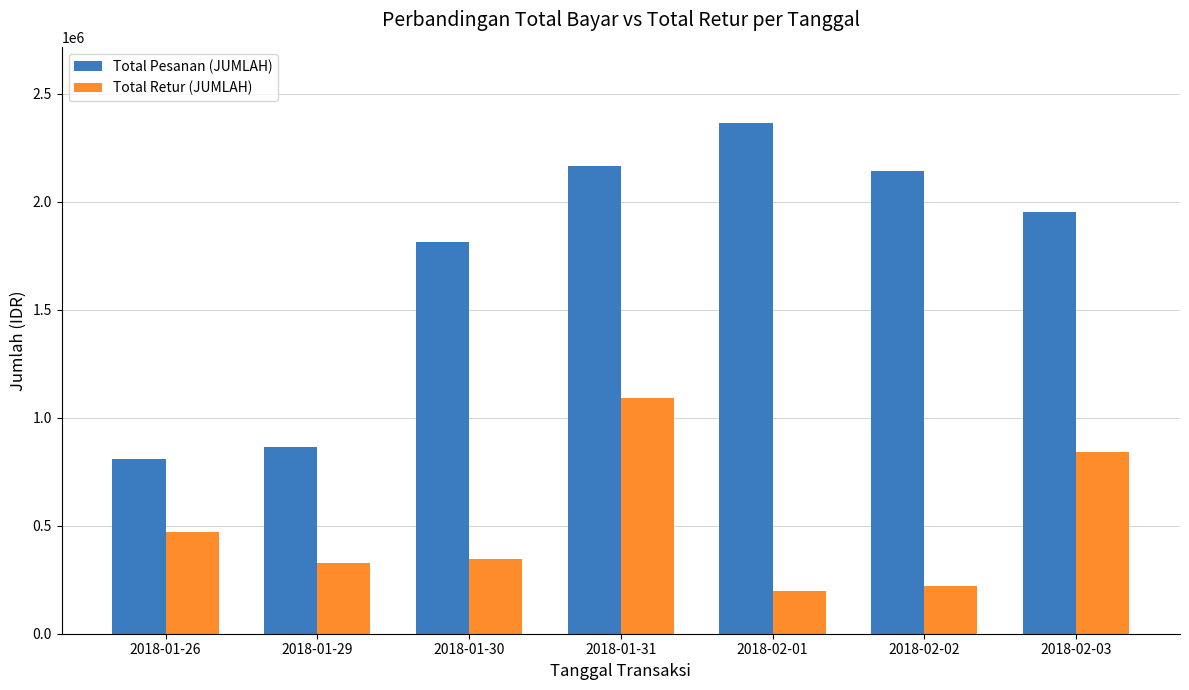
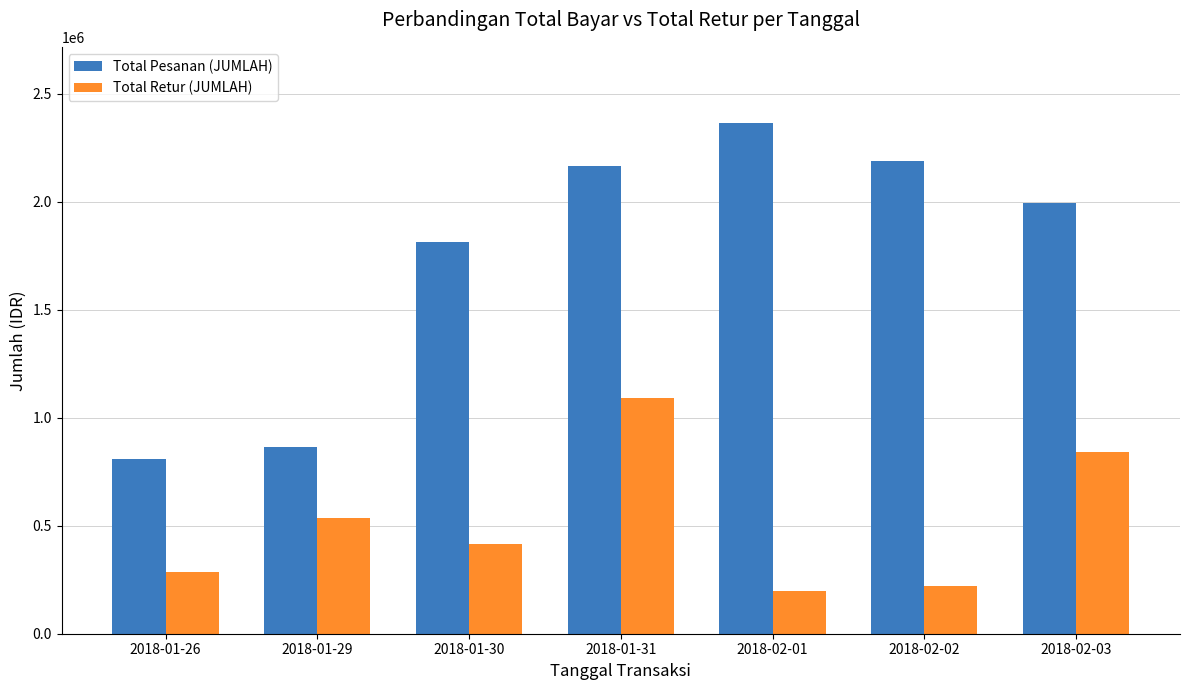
Total Retur (JUMLAH), 2018-01-26: 470000 -> 290000
Total Retur (JUMLAH), 2018-01-29: 330000 -> 540000
Total Retur (JUMLAH), 2018-01-30: 350000 -> 420000
Total Pesanan (JUMLAH), 2018-02-02: 2140000 -> 2190000
Total Pesanan (JUMLAH), 2018-02-03: 1950000 -> 1990000
